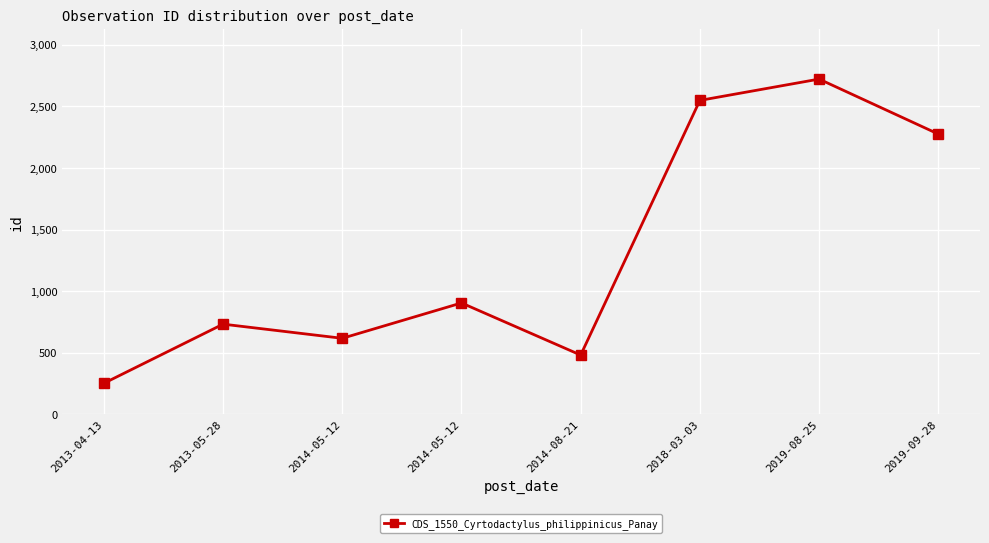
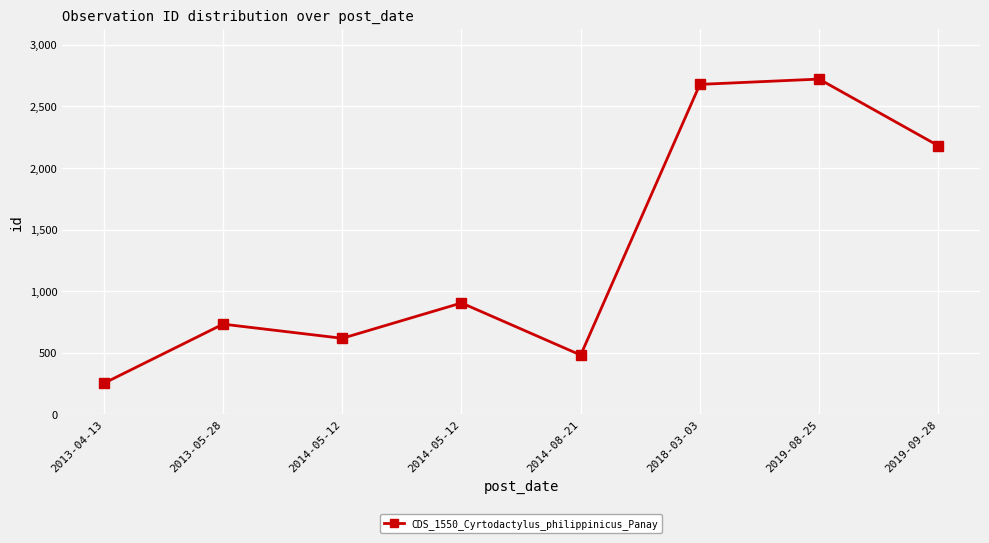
2018-03-03: 2,550 -> 2,680
2019-09-28: 2,280 -> 2,180
